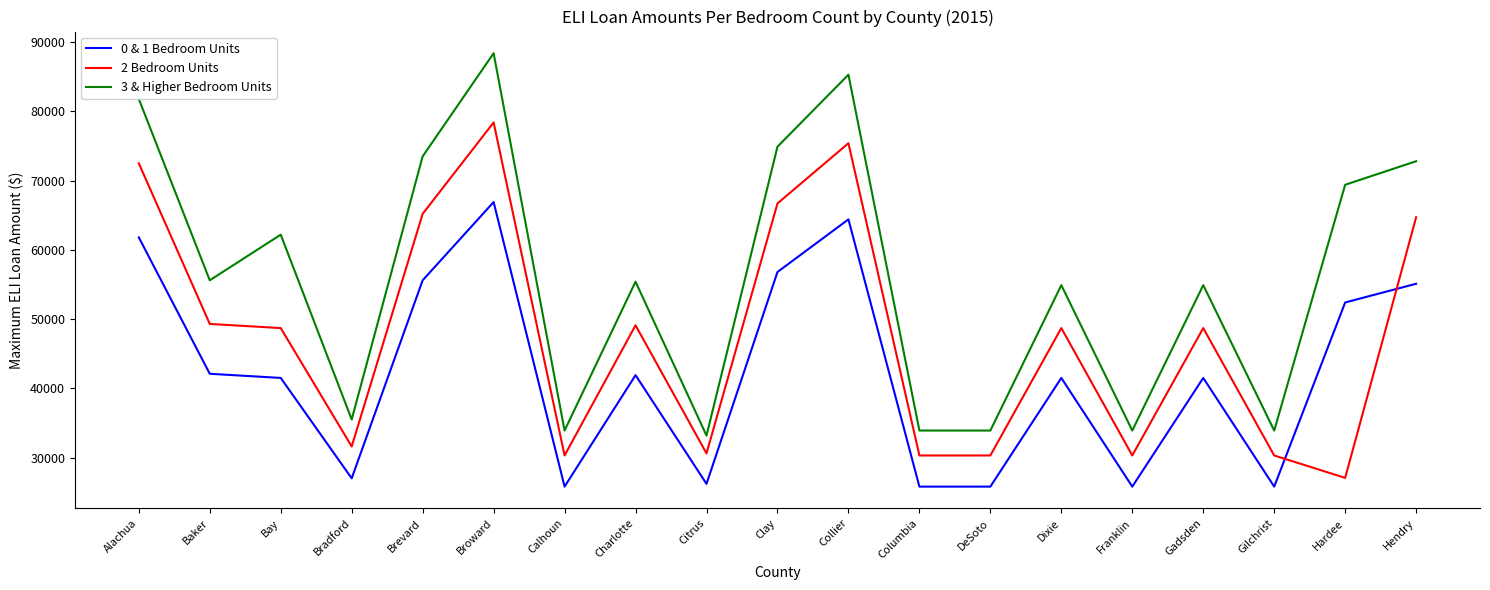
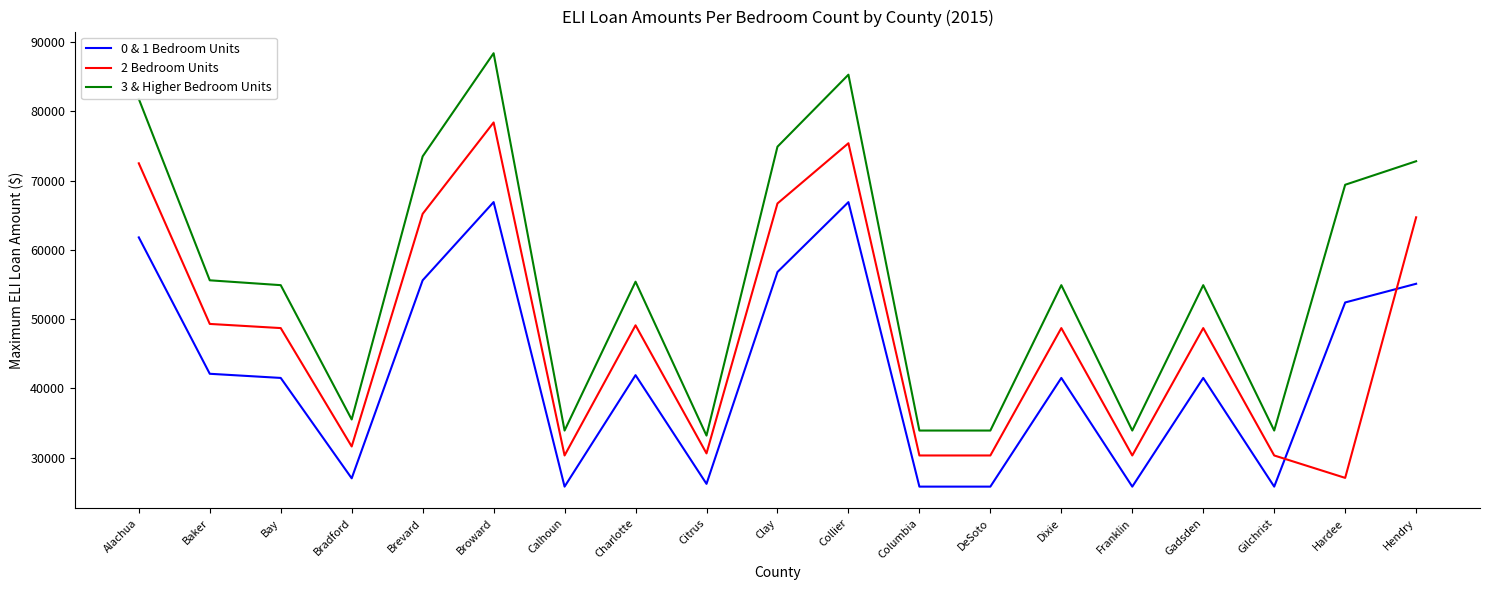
3 & Higher Bedroom Units, Bay: 62000 -> 55000
0 & 1 Bedroom Units, Collier: 64000 -> 67000
